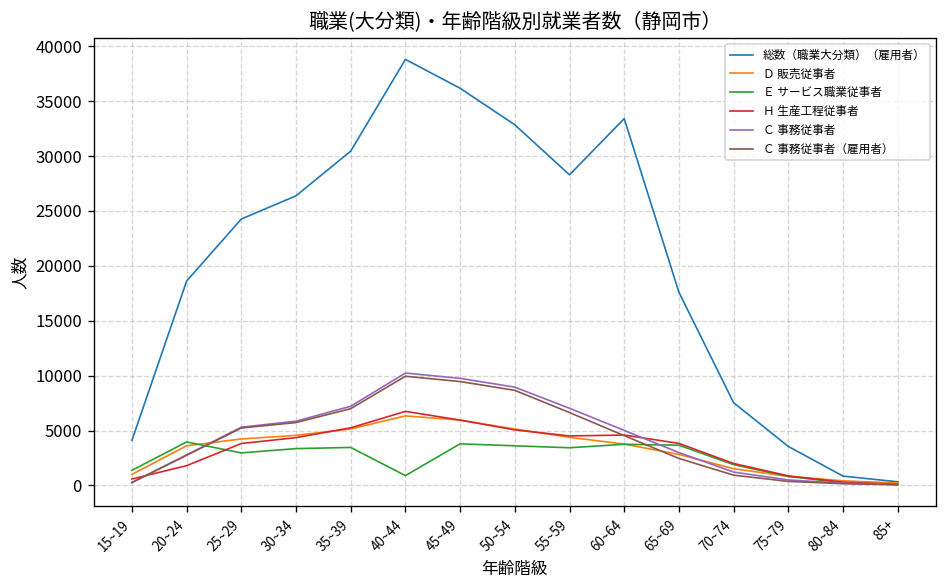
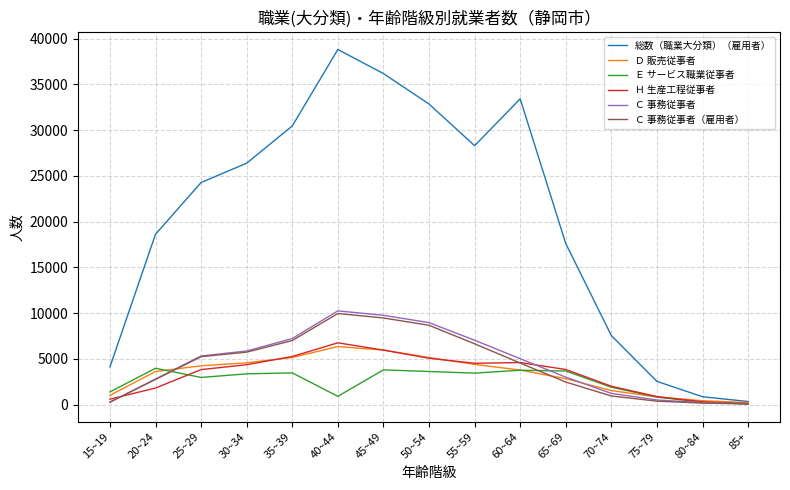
総数（職業大分類）（雇用者）, 75~79: 4000 -> 3000
